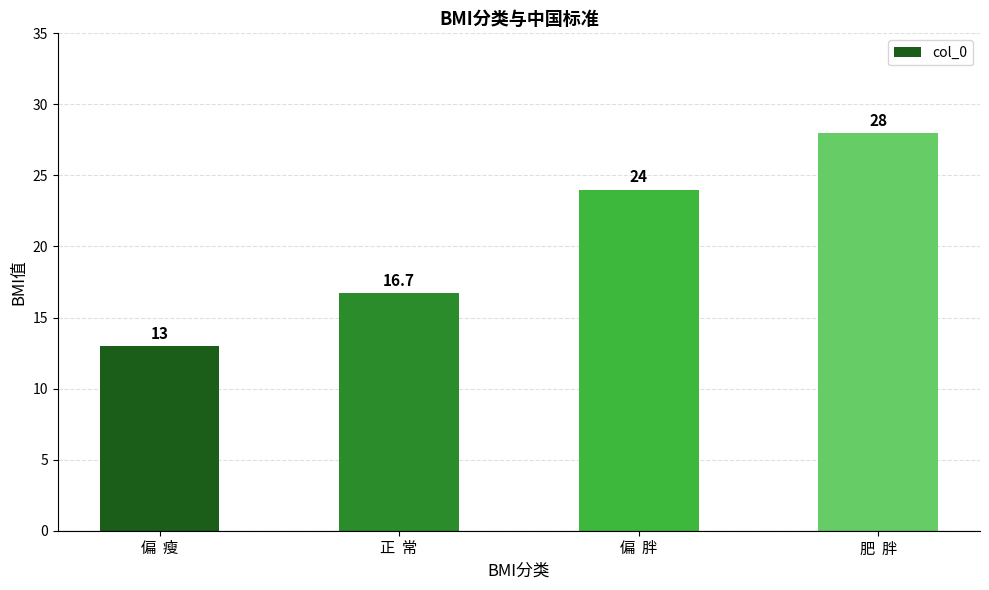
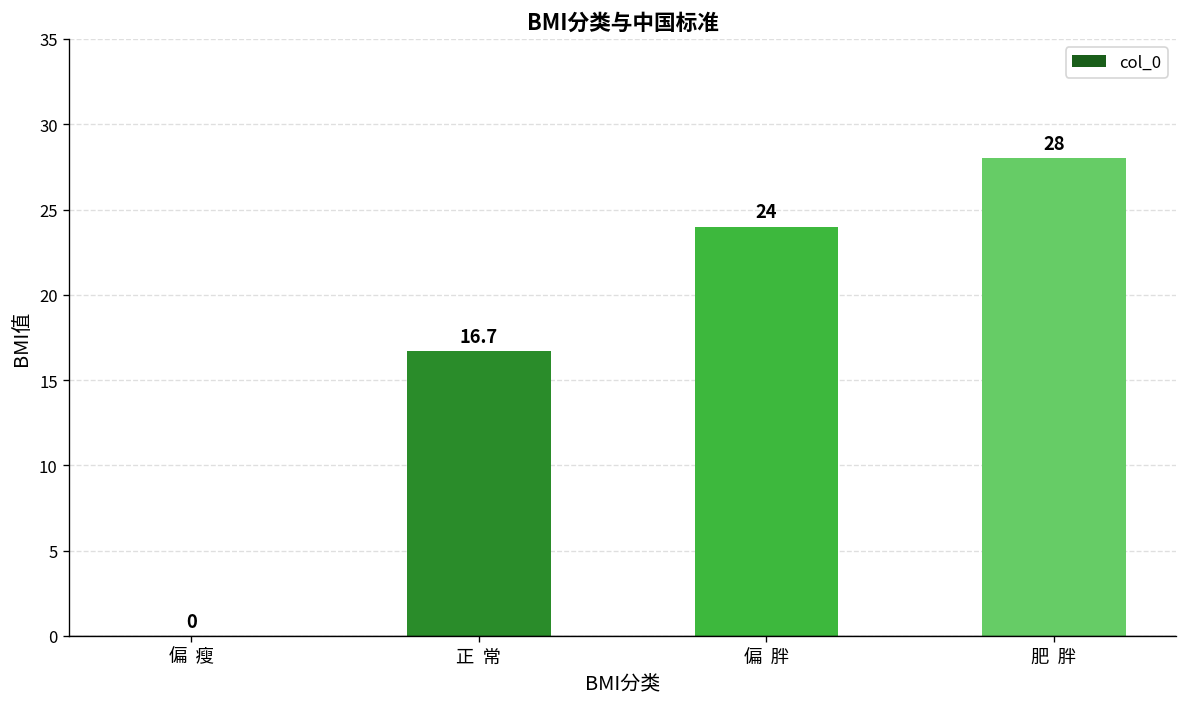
偏 瘦: 13 -> 0
